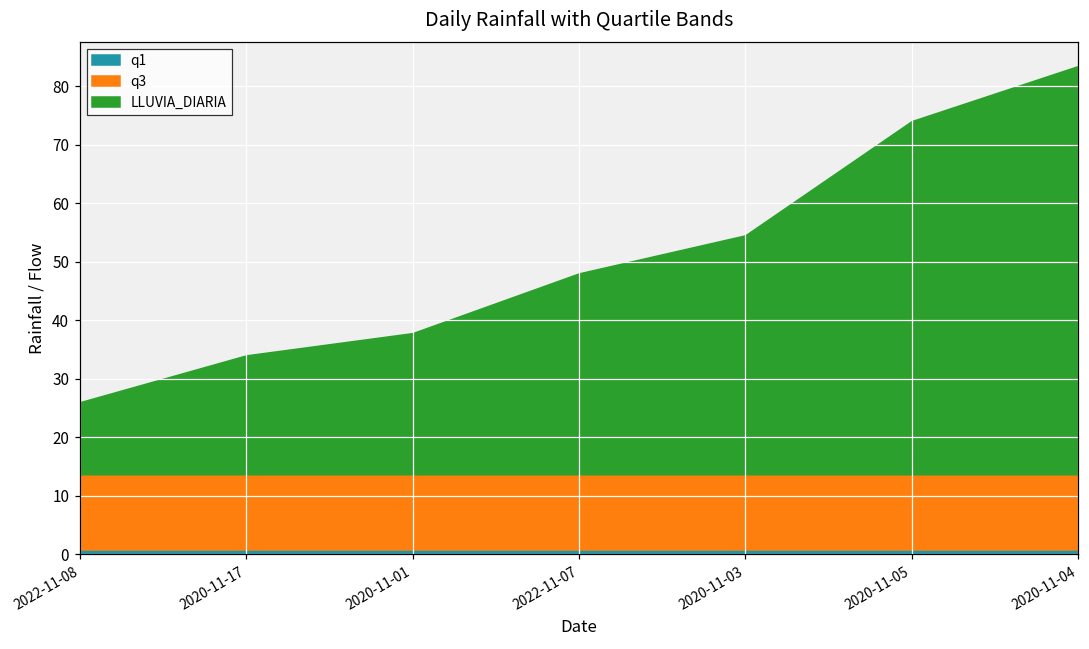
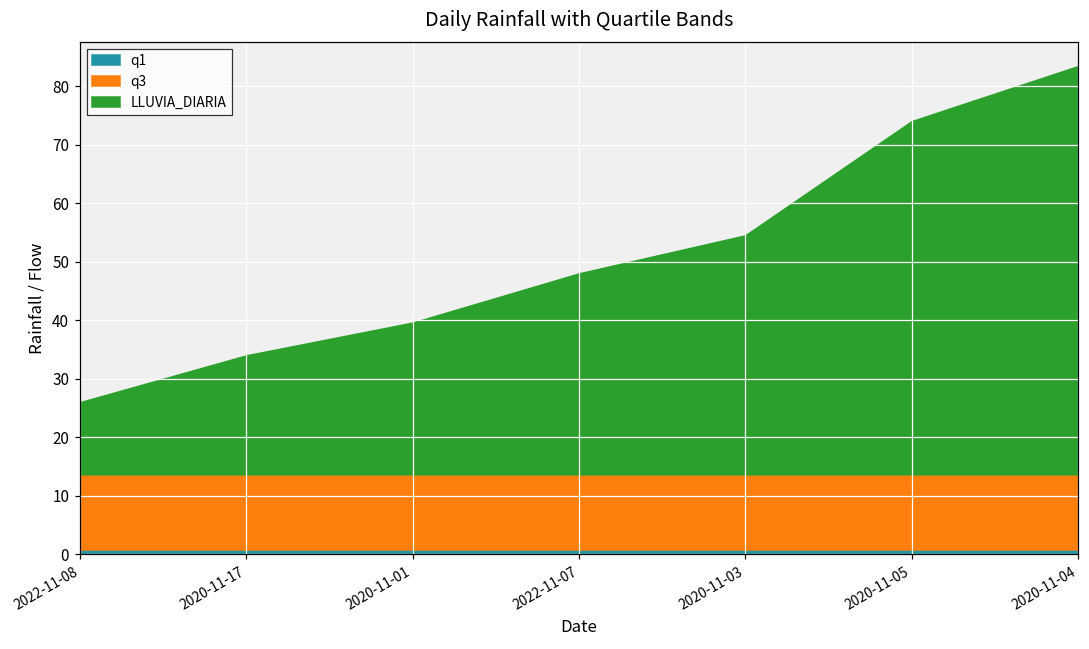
LLUVIA_DIARIA, 2020-11-01: 38 -> 40
